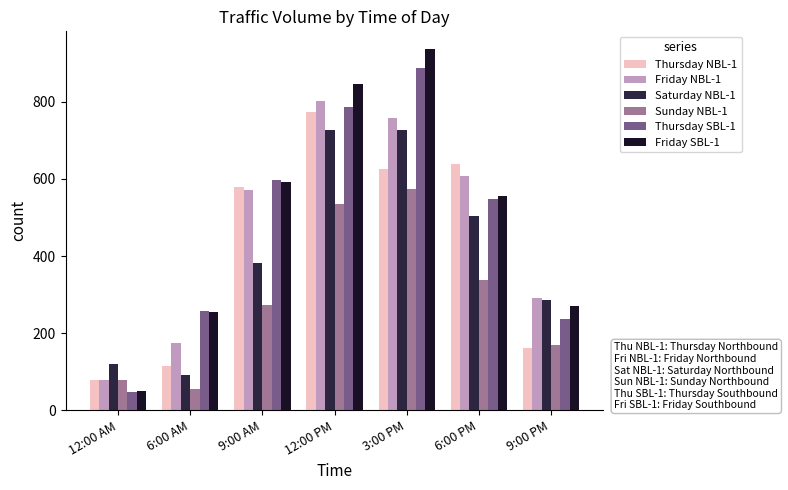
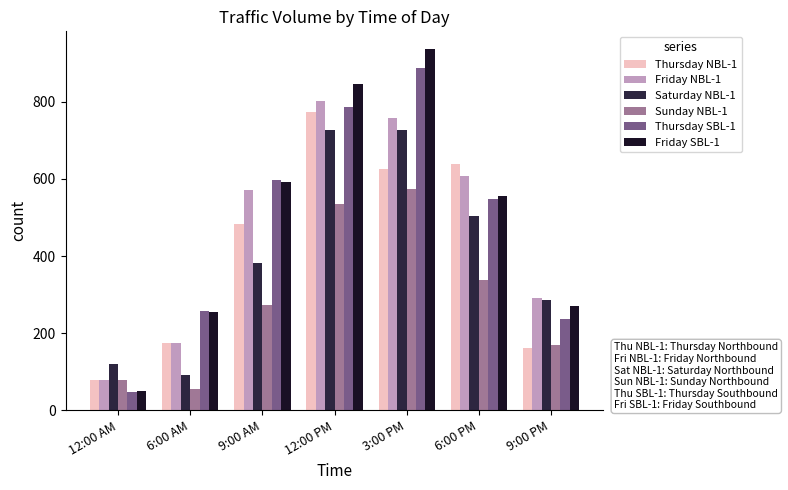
Thursday NBL-1, 6:00 AM: 110 -> 180
Thursday NBL-1, 9:00 AM: 580 -> 480
